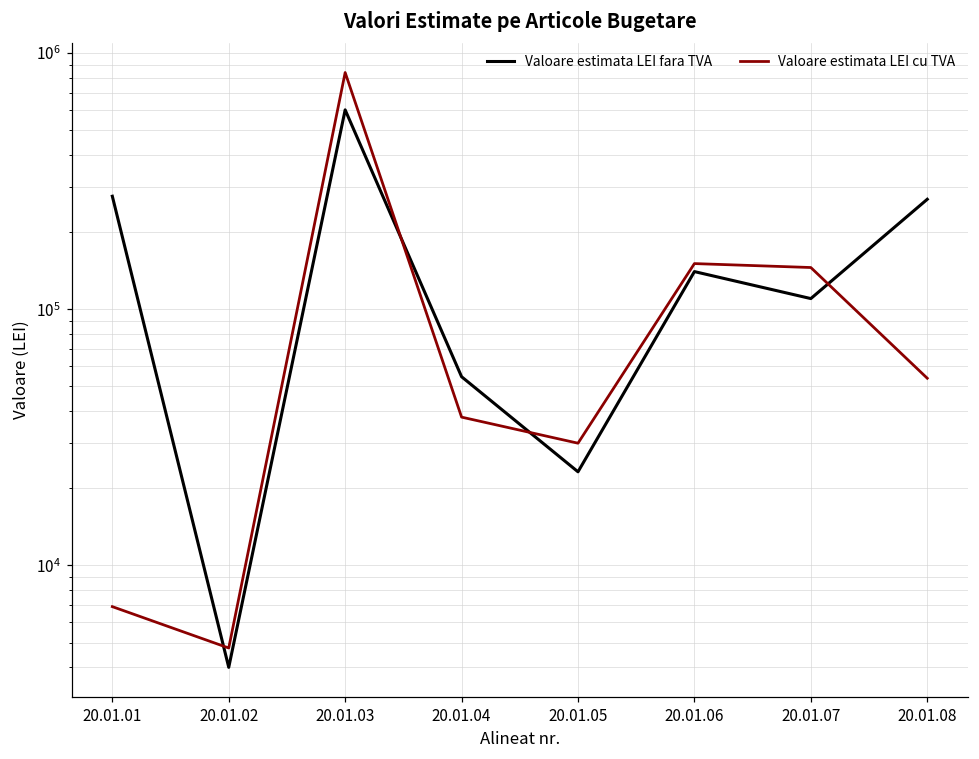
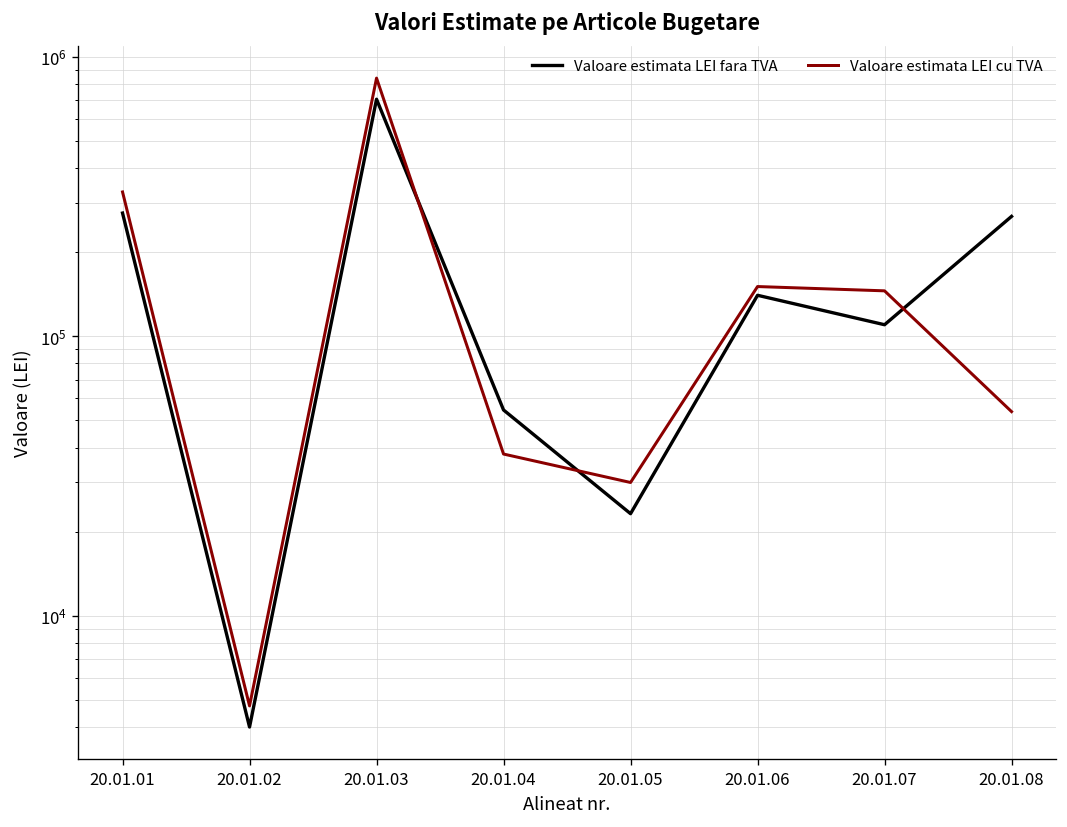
Valoare estimata LEI cu TVA, 20.01.01: 6900 -> 330000
Valoare estimata LEI fara TVA, 20.01.03: 600000 -> 710000
